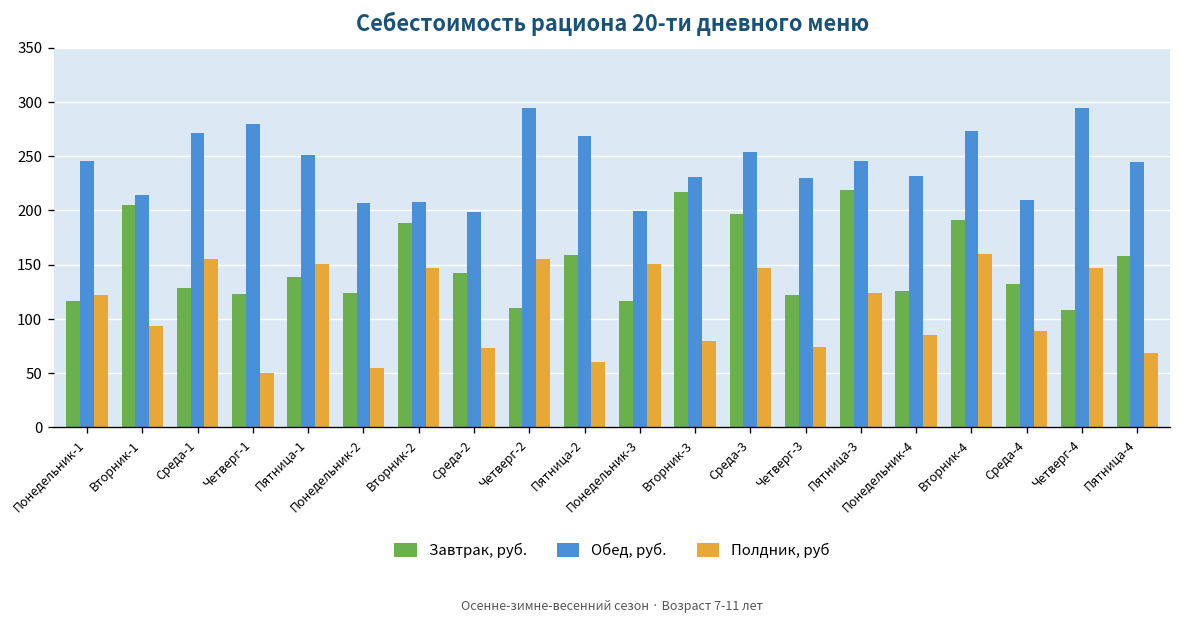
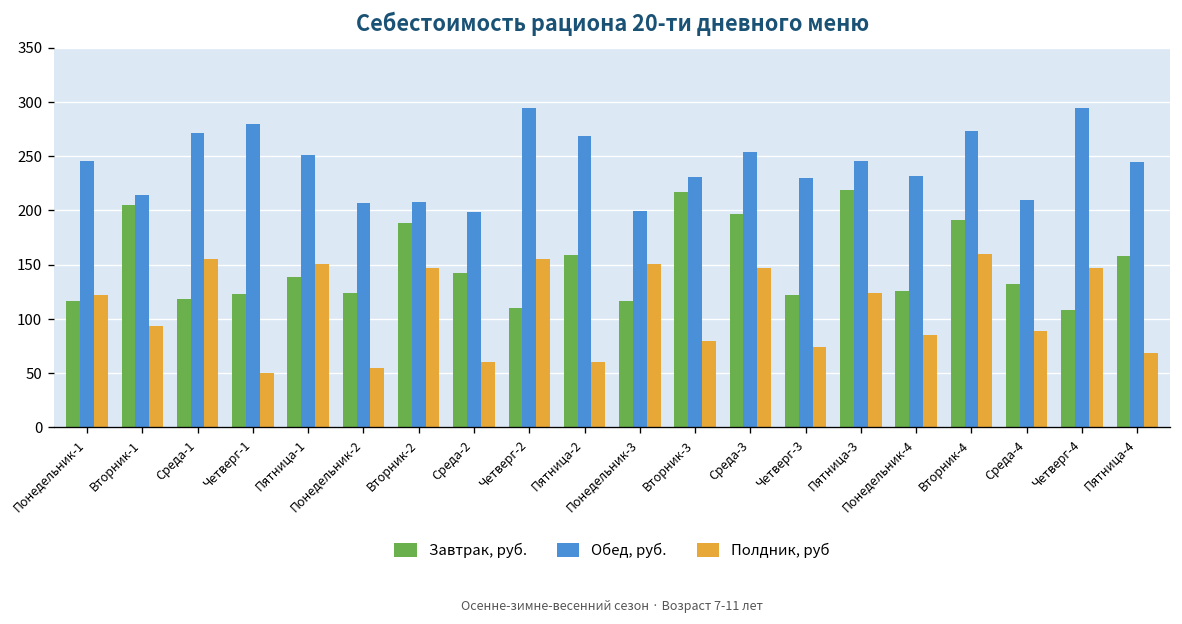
Завтрак, руб., Среда-1: 130 -> 120
Полдник, руб, Среда-2: 70 -> 60
